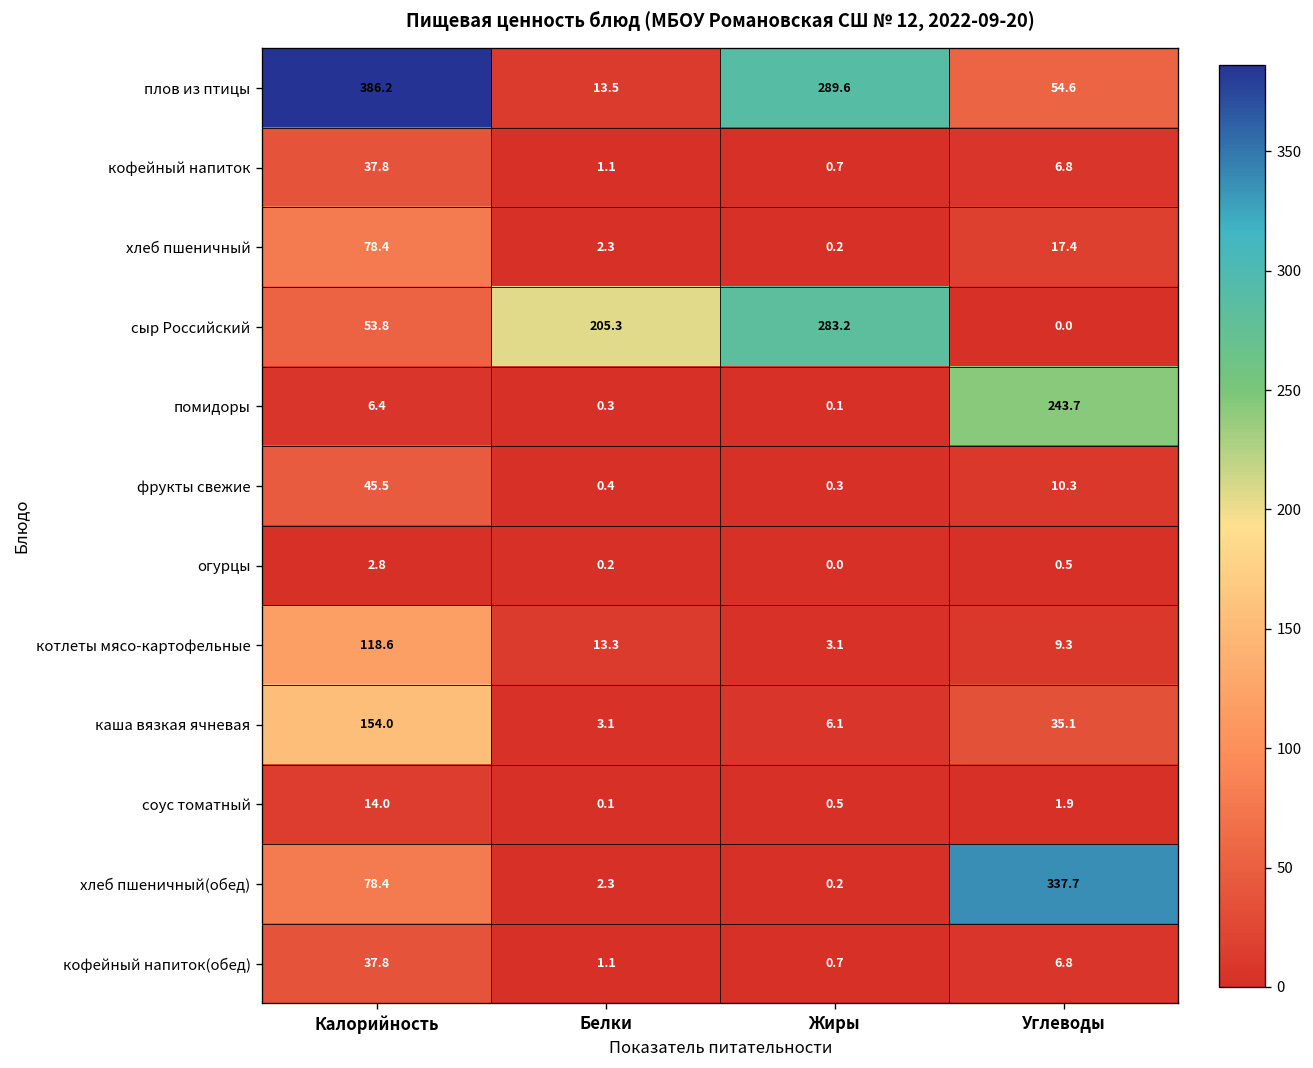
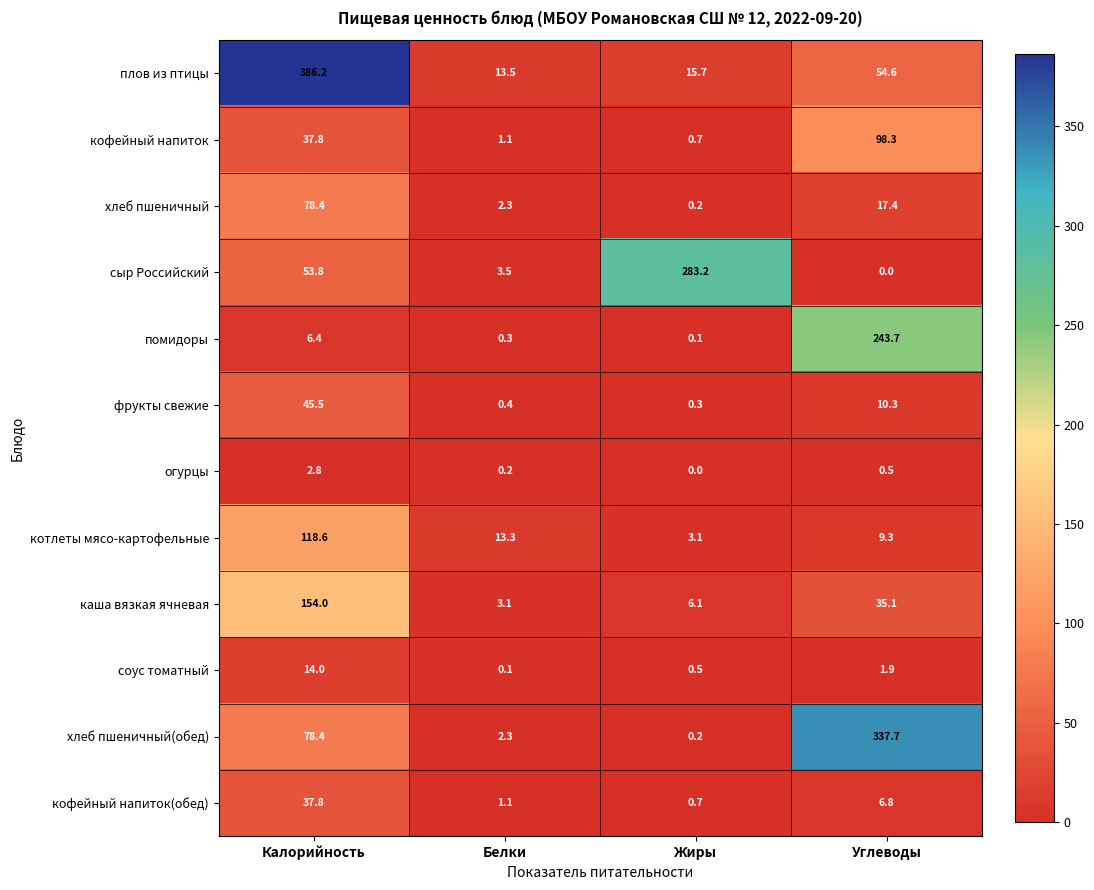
плов из птицы, Жиры: 289.6 -> 15.7
кофейный напиток, Углеводы: 6.8 -> 98.3
сыр Российский, Белки: 205.3 -> 3.5
